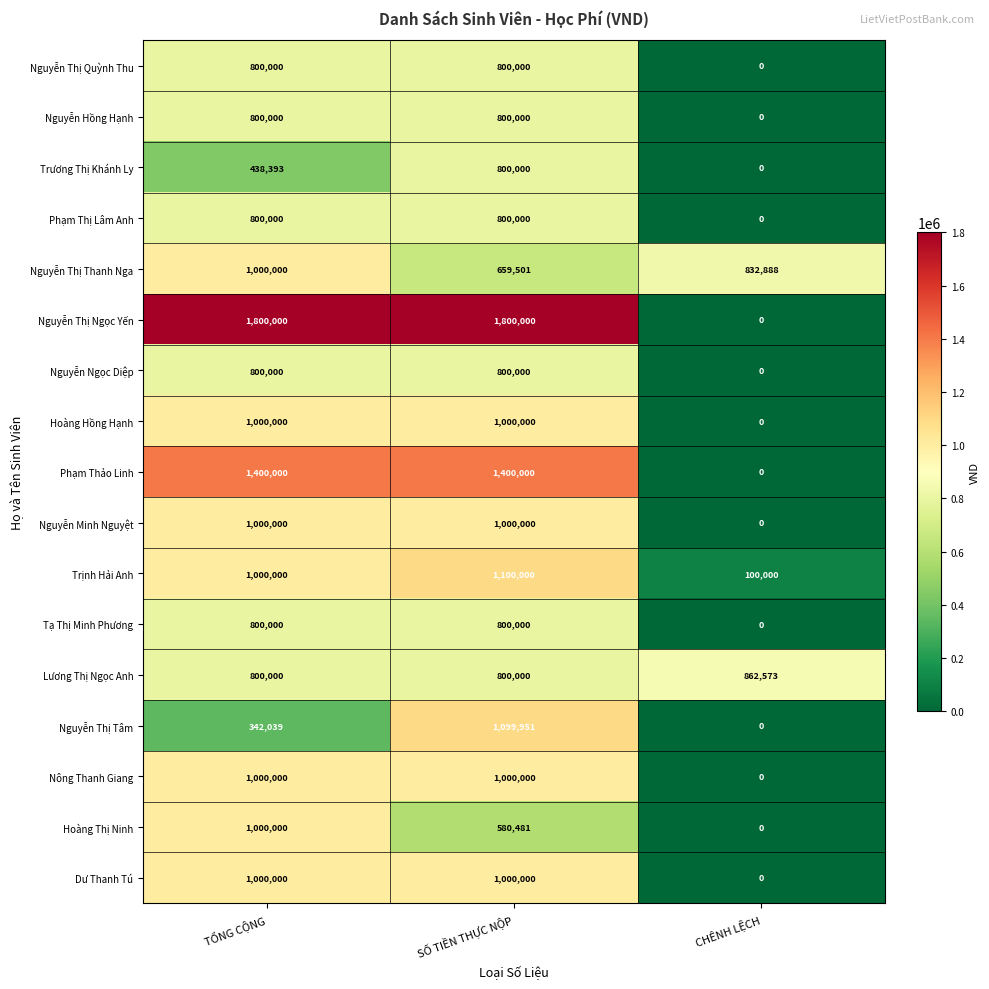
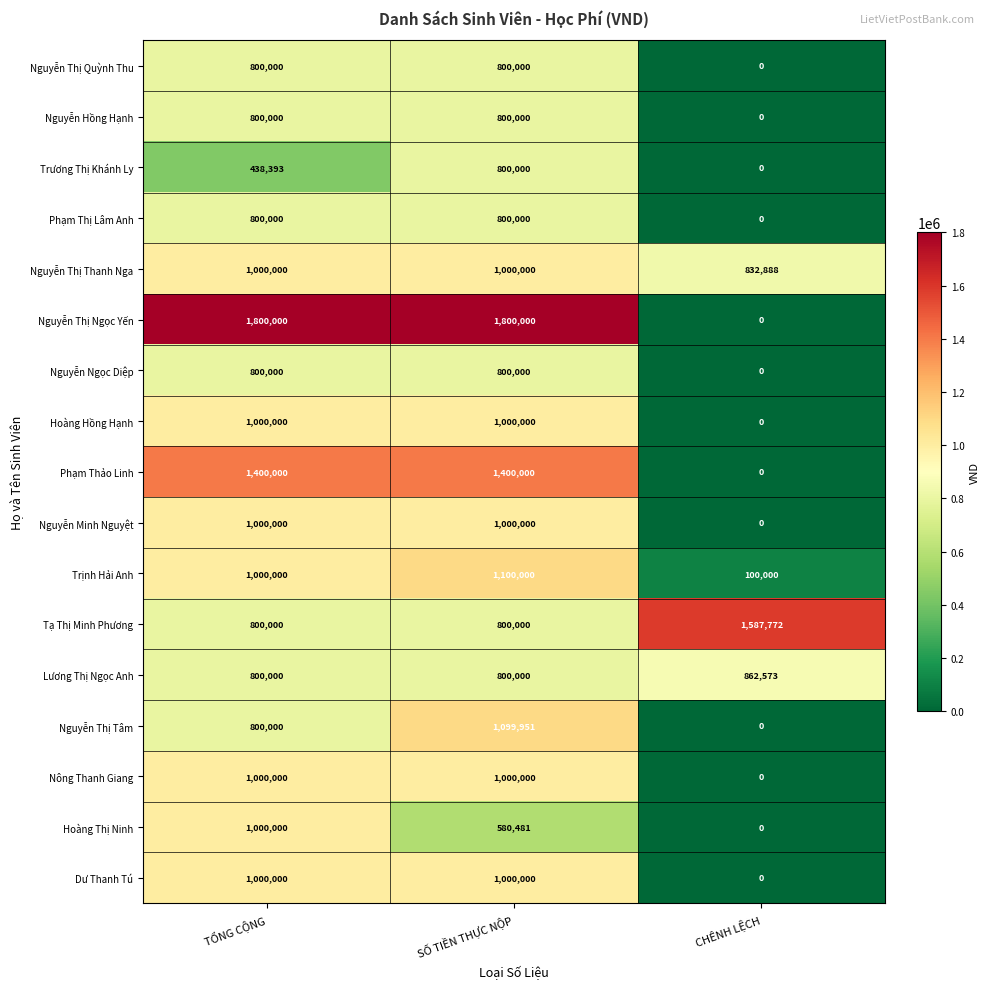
Nguyễn Thị Thanh Nga, SỐ TIỀN THỰC NỘP: 659,501 -> 1,000,000
Tạ Thị Minh Phương, CHÊNH LỆCH: 0 -> 1,587,772
Nguyễn Thị Tâm, TỔNG CỘNG: 342,039 -> 800,000
